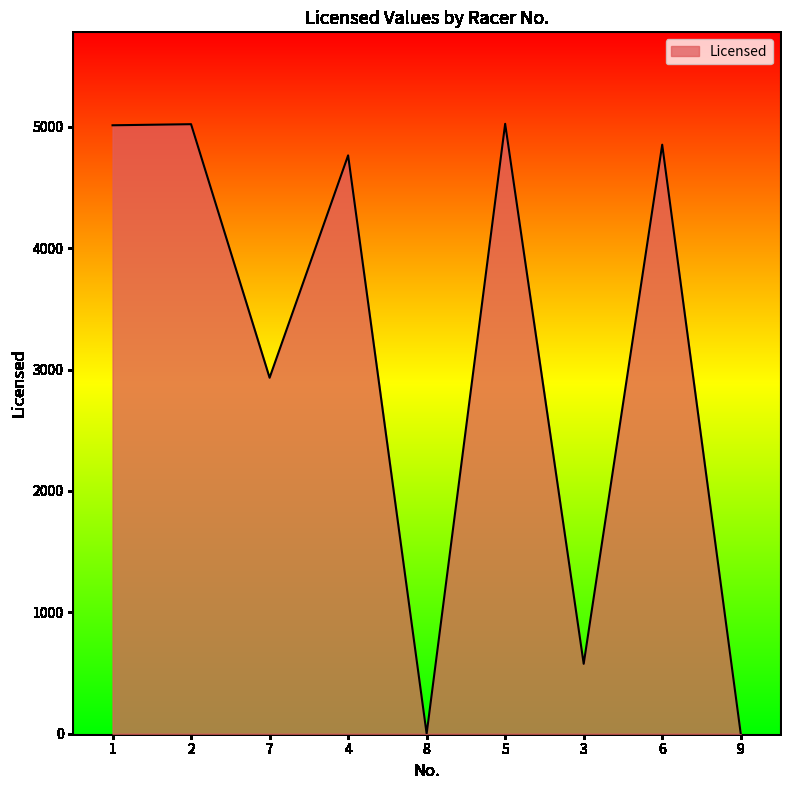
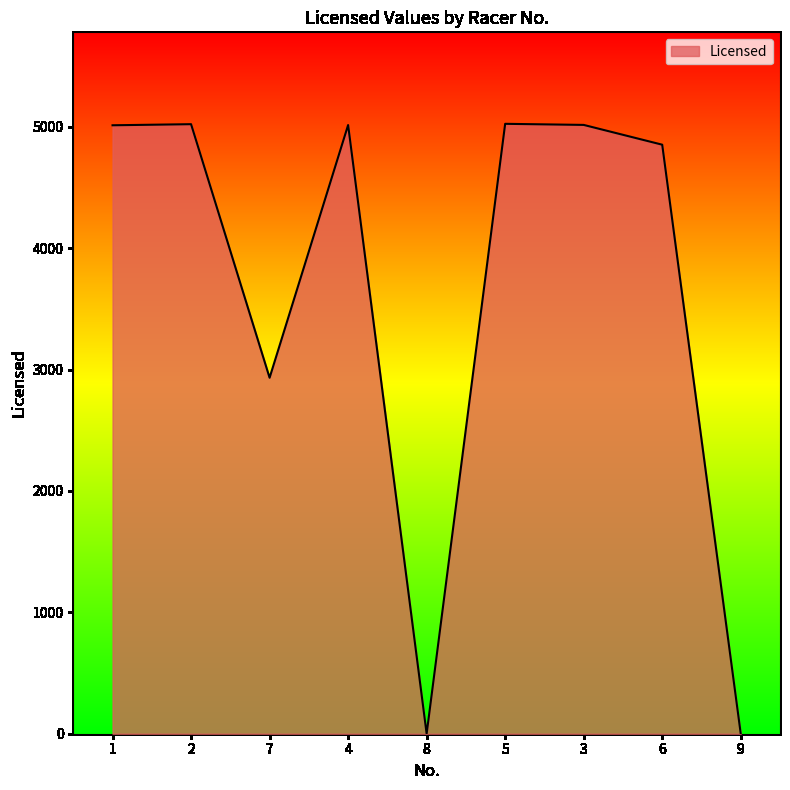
4: 4770 -> 5020
3: 580 -> 5020
